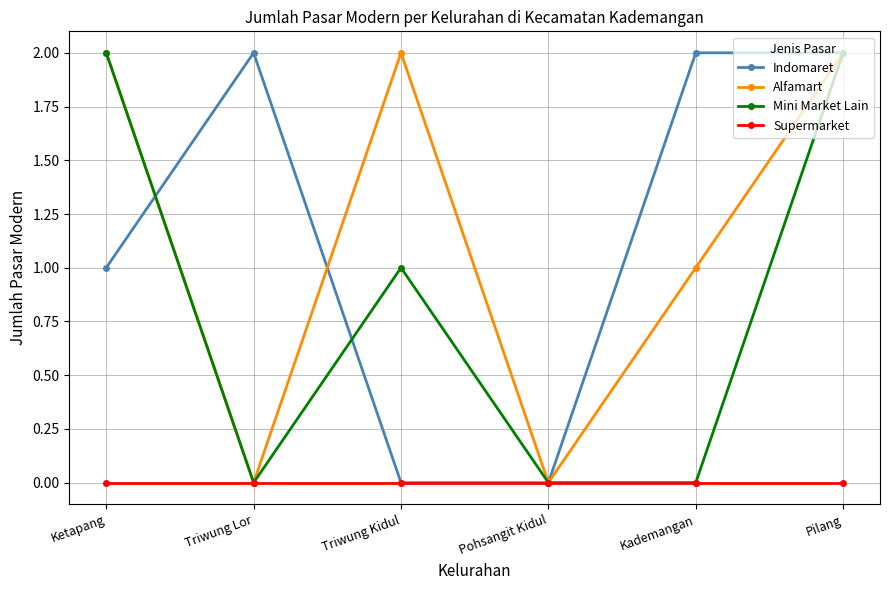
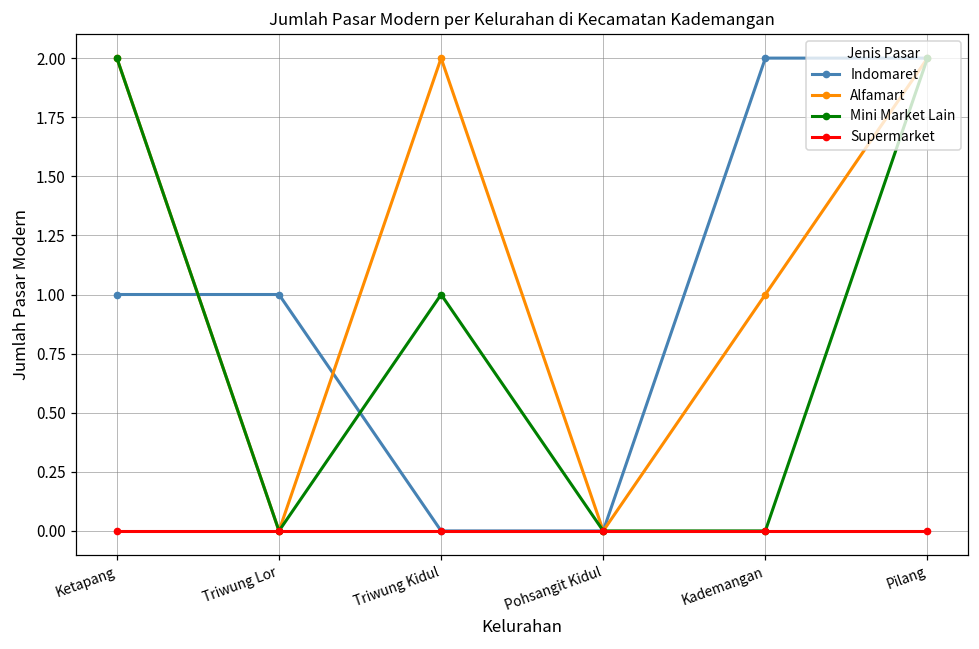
Indomaret, Triwung Lor: 2 -> 1
